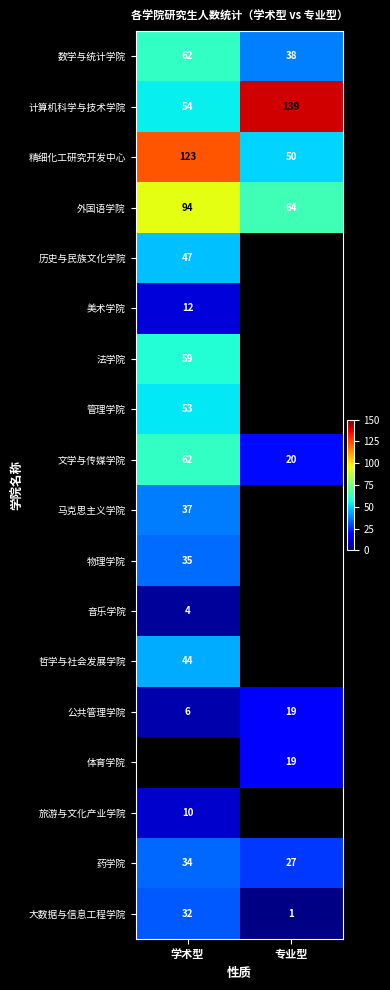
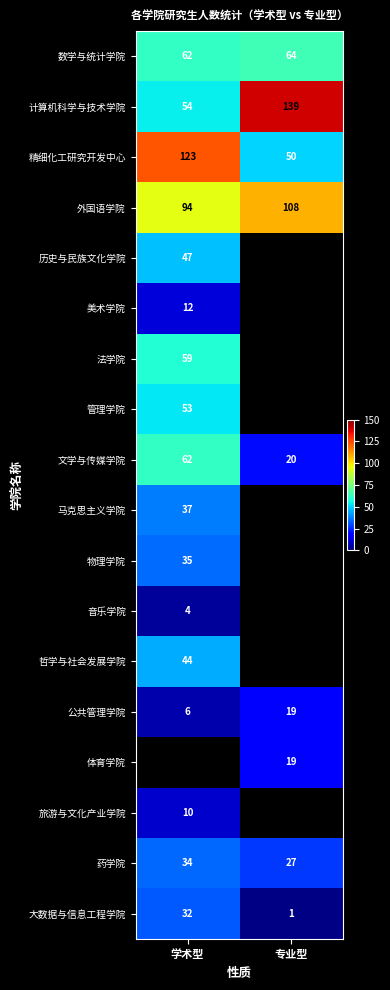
数学与统计学院, 专业型: 38 -> 64
外国语学院, 专业型: 64 -> 108
